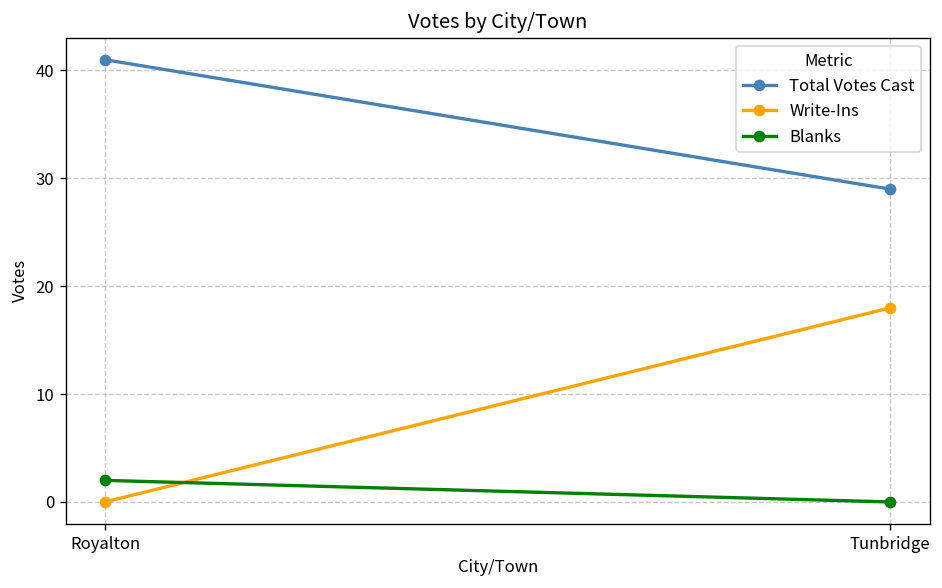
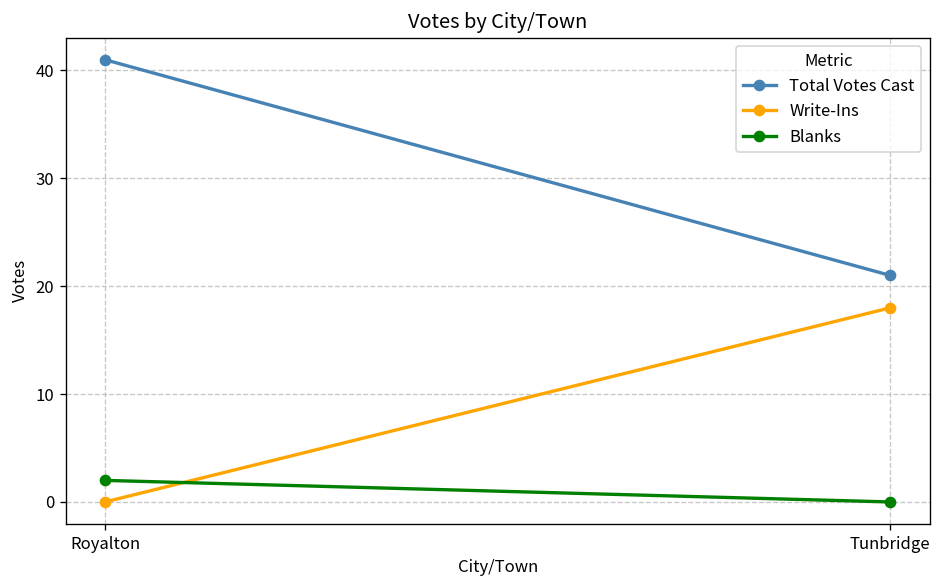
Total Votes Cast, Tunbridge: 29 -> 21
